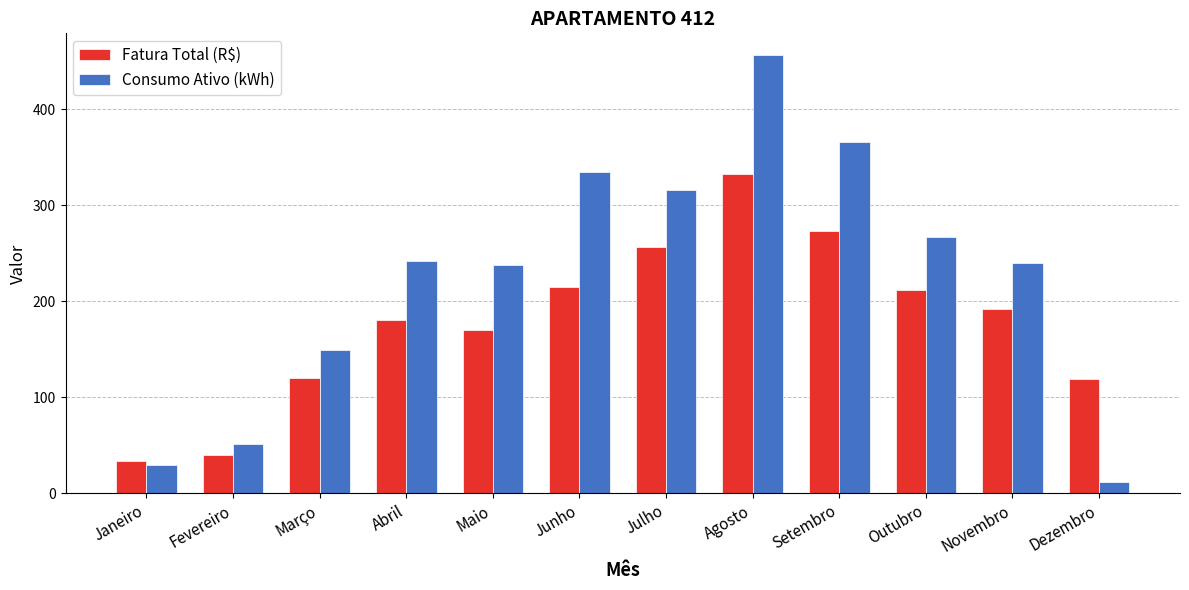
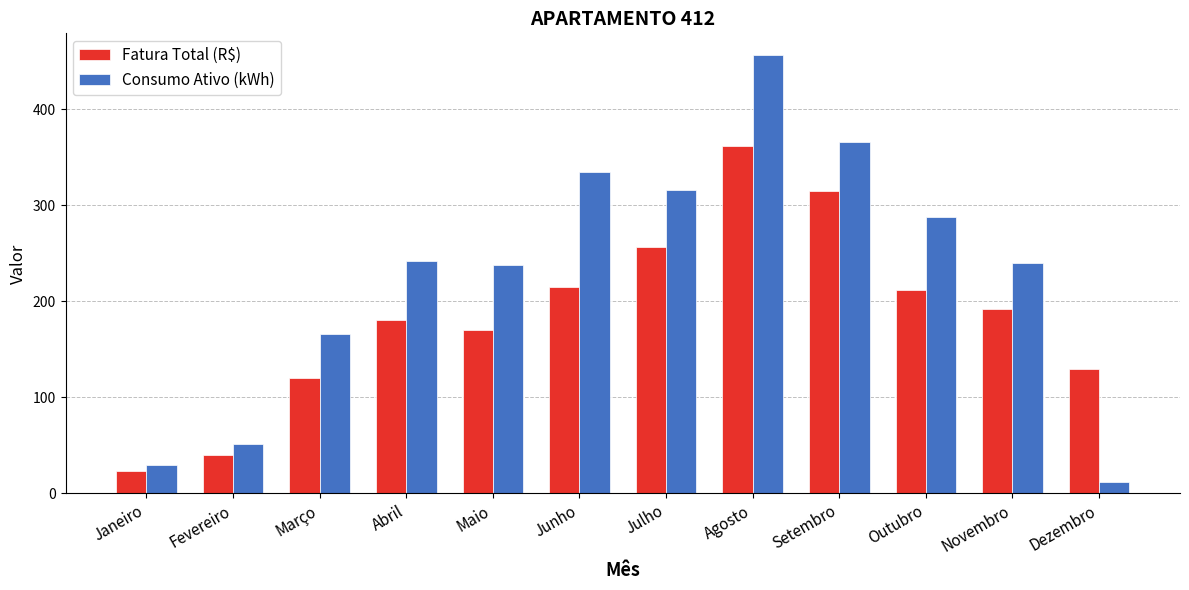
Fatura Total (R$), Janeiro: 30 -> 20
Consumo Ativo (kWh), Março: 150 -> 170
Fatura Total (R$), Agosto: 330 -> 360
Fatura Total (R$), Setembro: 270 -> 320
Consumo Ativo (kWh), Outubro: 270 -> 290
Fatura Total (R$), Dezembro: 120 -> 130
